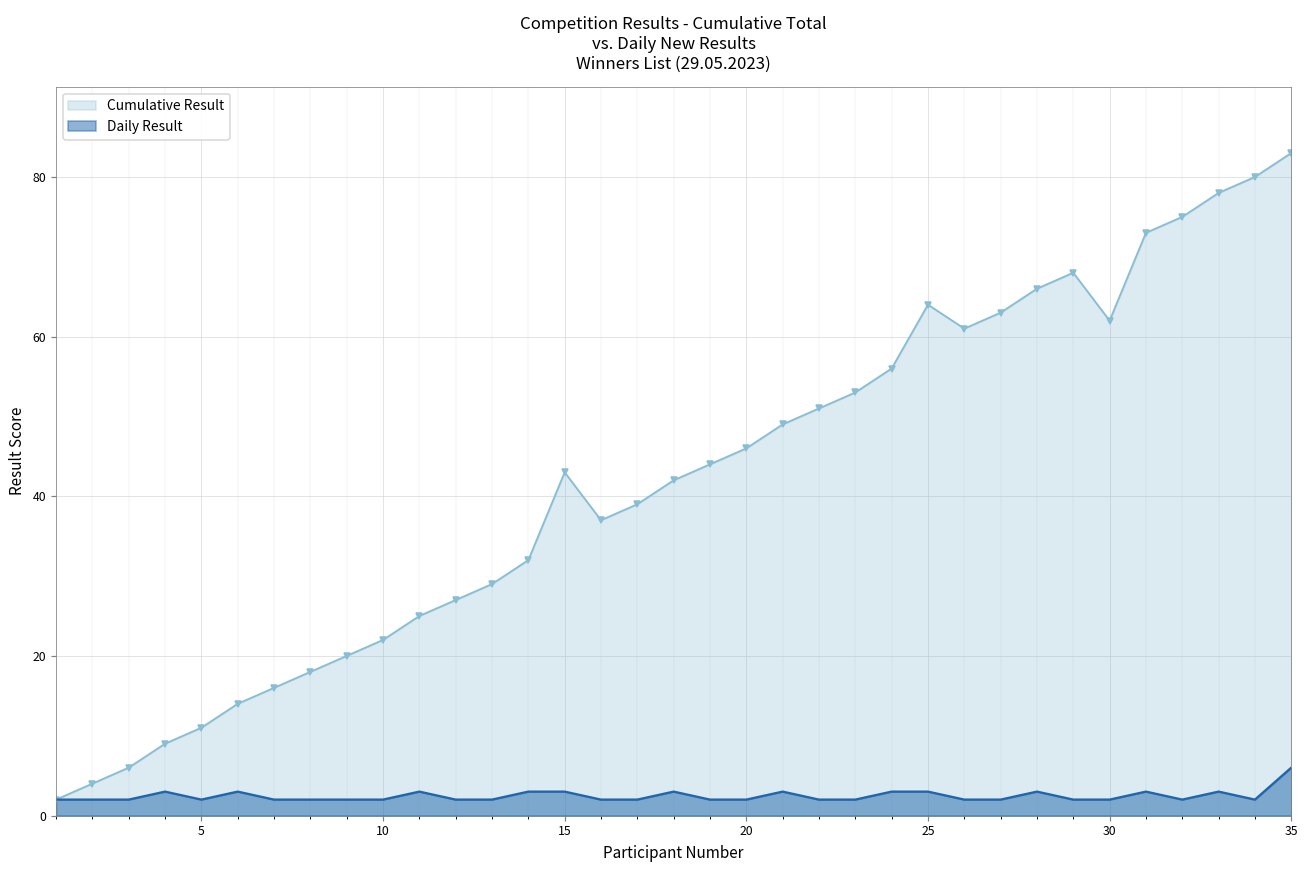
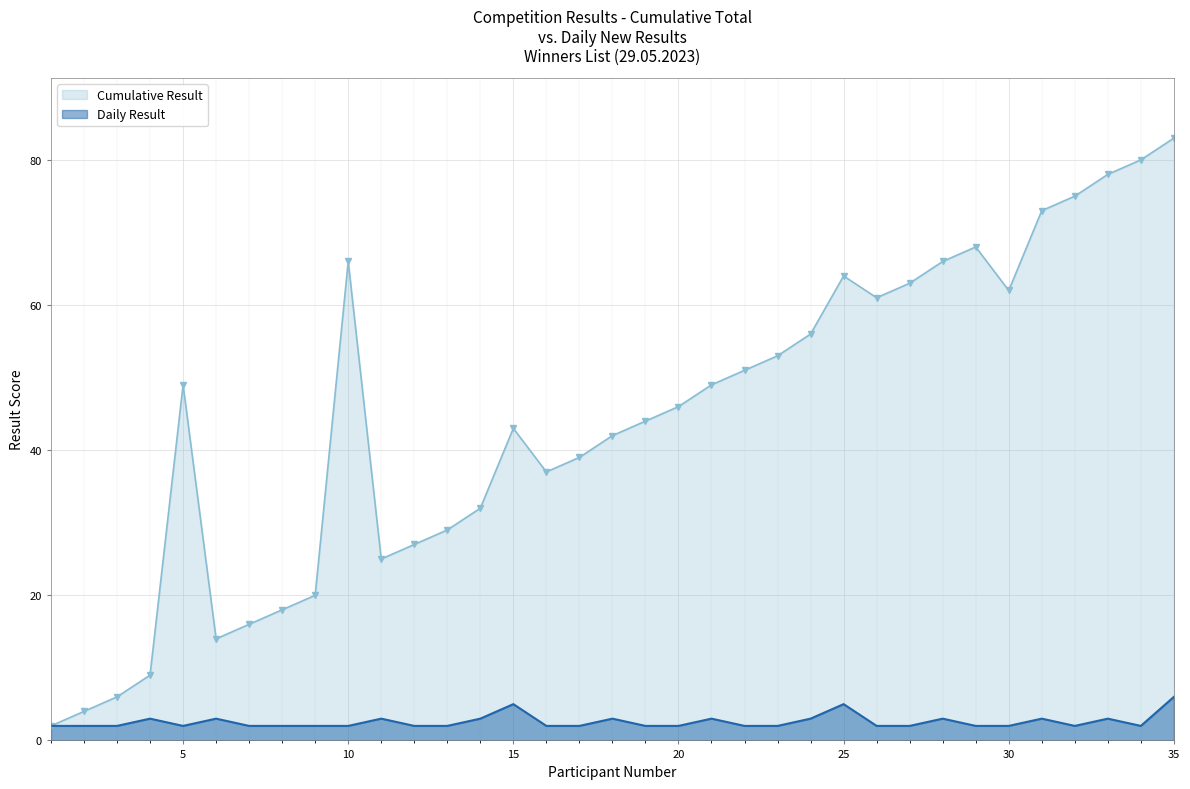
Cumulative Result, 5: 11 -> 49
Cumulative Result, 10: 22 -> 66
Daily Result, 15: 3 -> 5
Daily Result, 25: 3 -> 5
